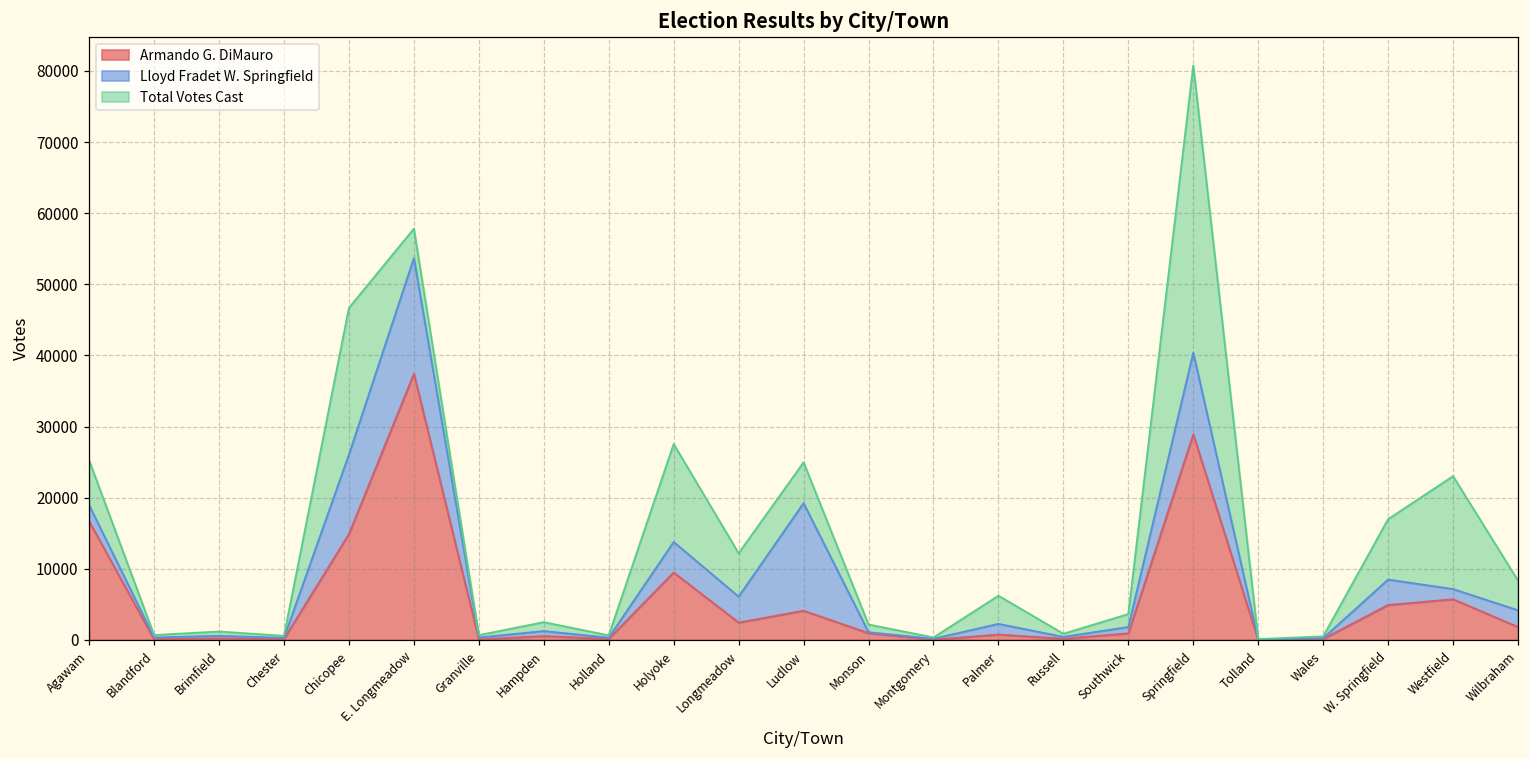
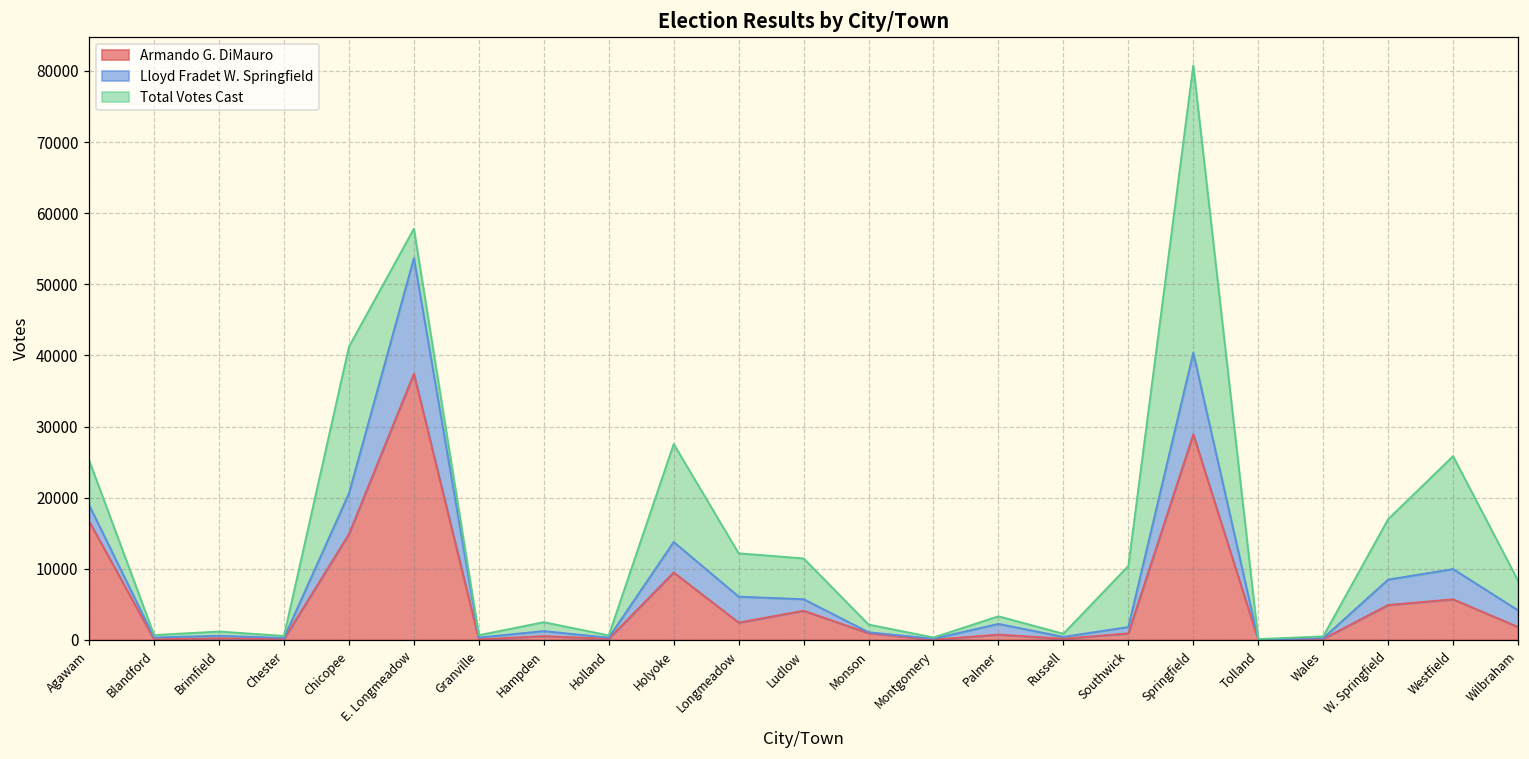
Lloyd Fradet W. Springfield, Chicopee: 11000 -> 6000
Lloyd Fradet W. Springfield, Ludlow: 15000 -> 2000
Total Votes Cast, Palmer: 4000 -> 1000
Total Votes Cast, Southwick: 2000 -> 9000
Lloyd Fradet W. Springfield, Westfield: 1000 -> 4000
